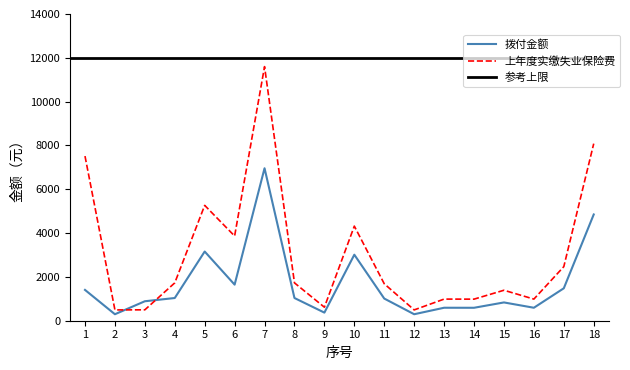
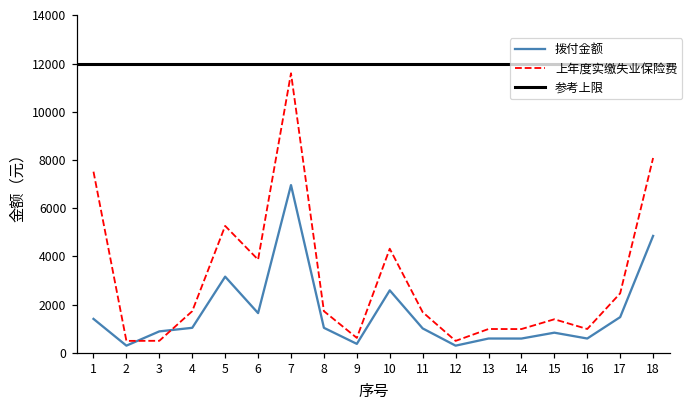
拨付金额, 10: 3000 -> 2600
